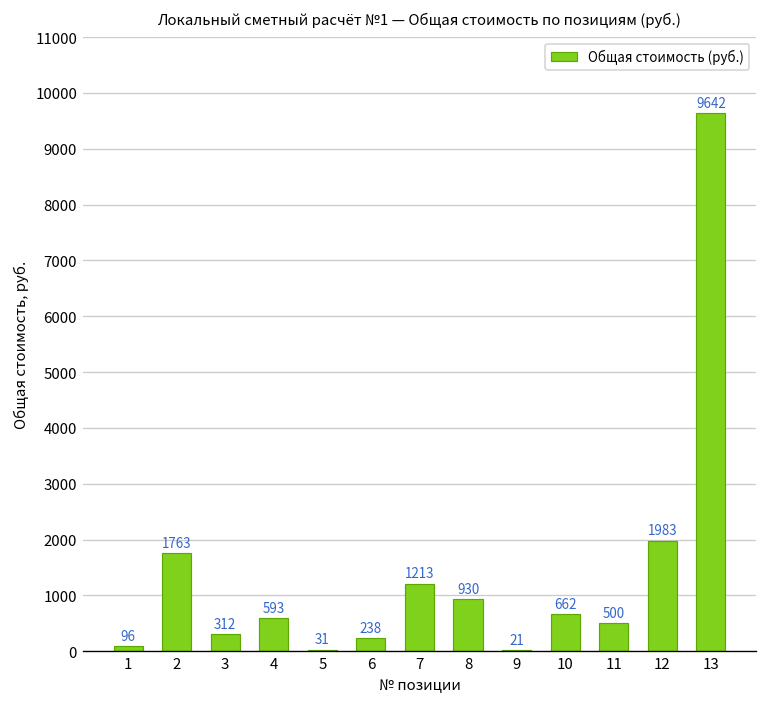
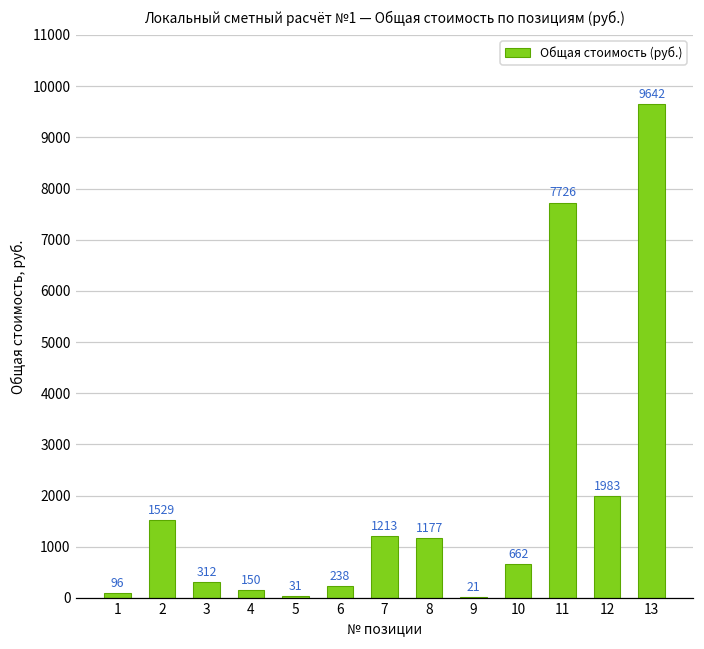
2: 1763 -> 1529
4: 593 -> 150
8: 930 -> 1177
11: 500 -> 7726
